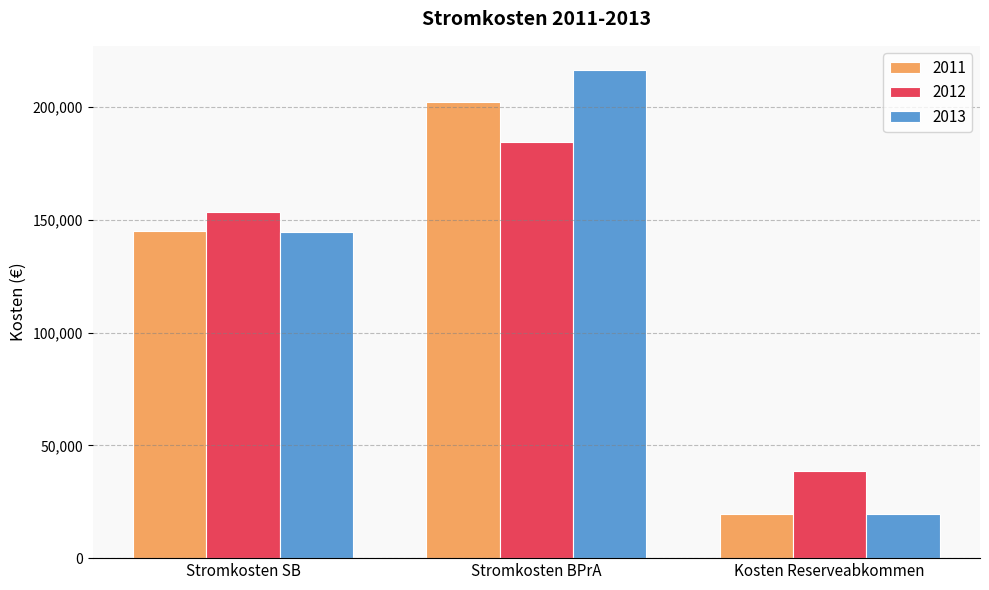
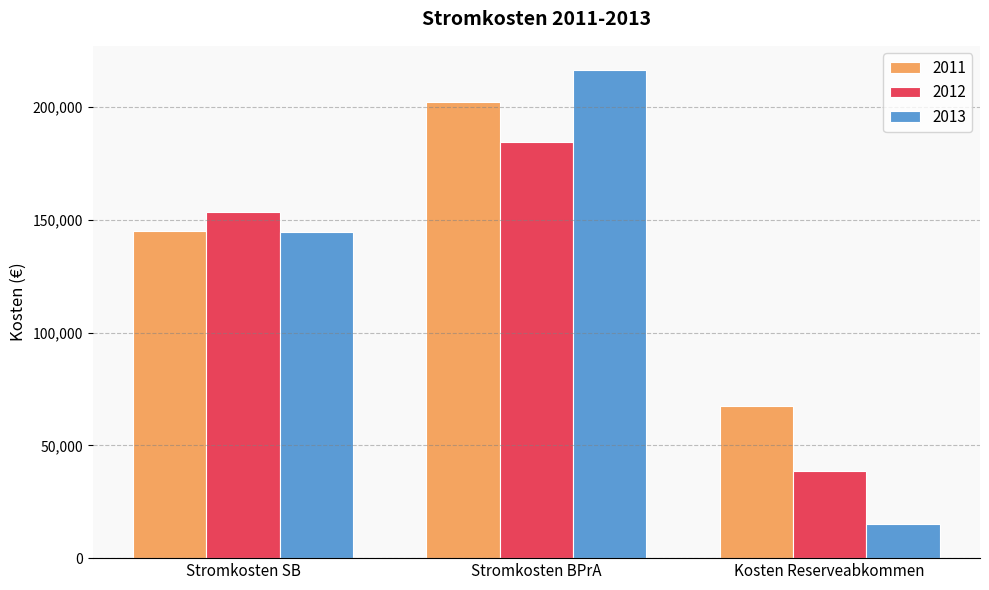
2011, Kosten Reserveabkommen: 19,000 -> 67,000
2013, Kosten Reserveabkommen: 19,000 -> 15,000
